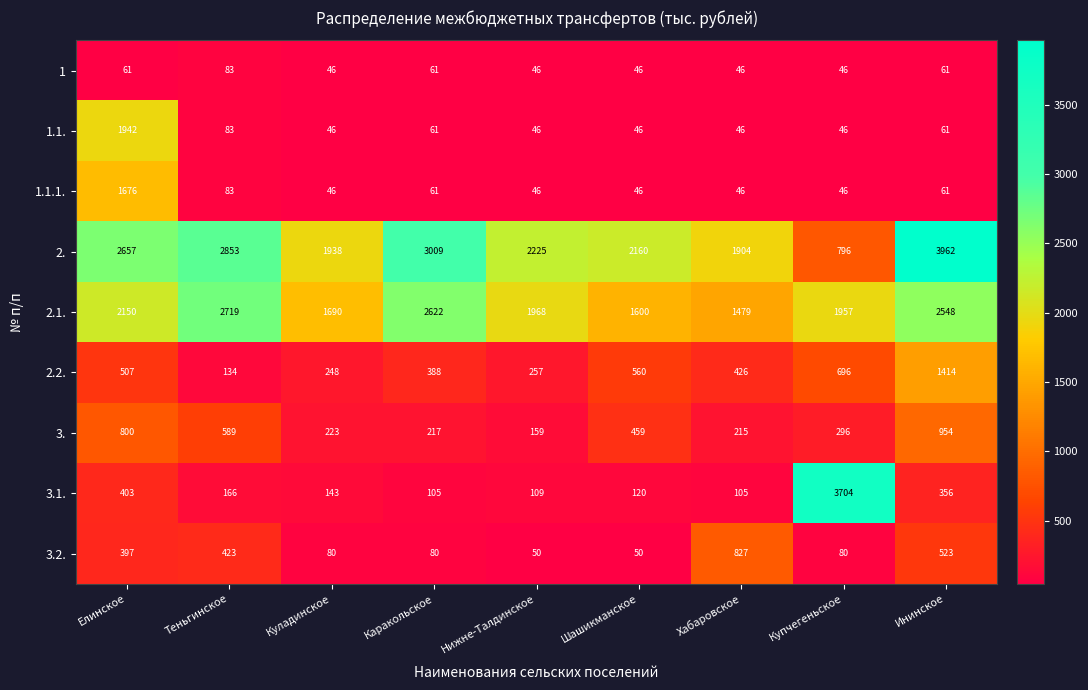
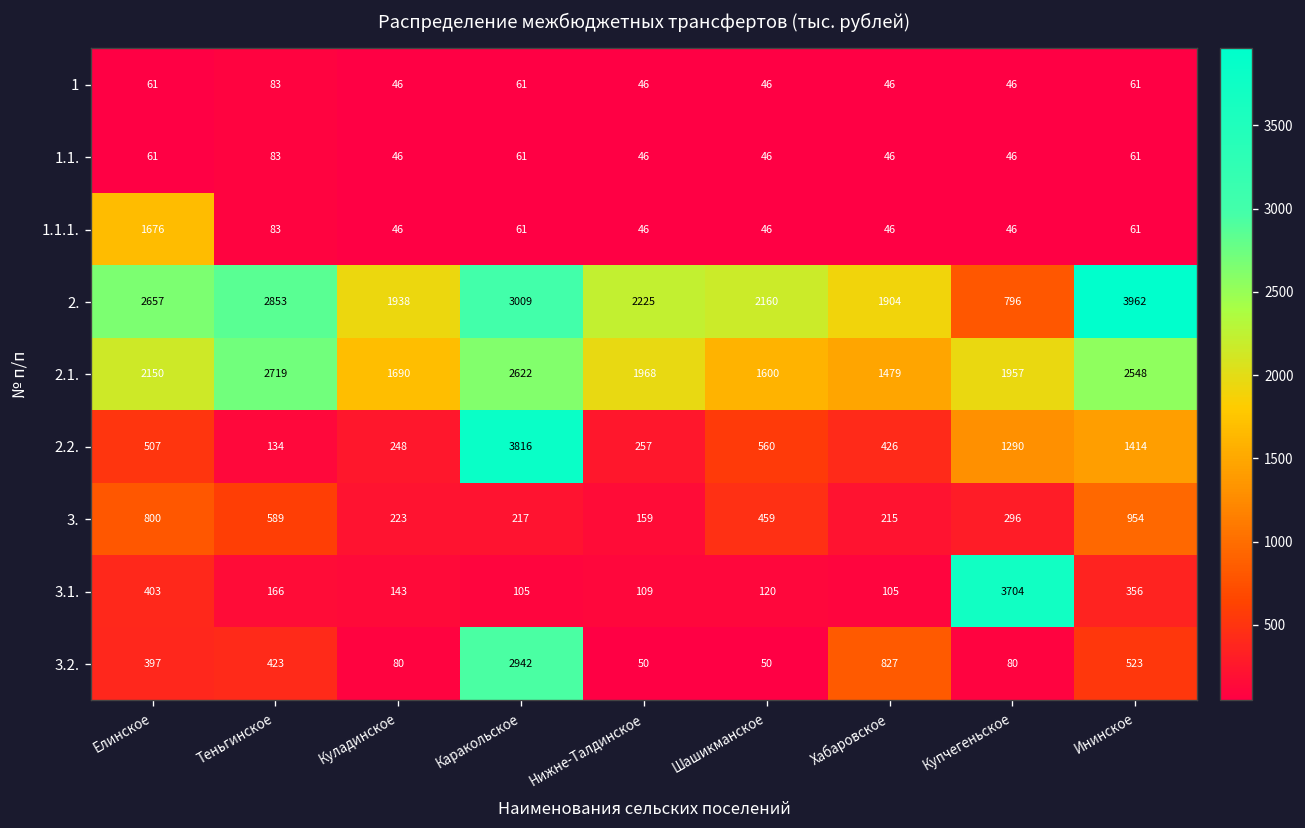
1.1., Елинское: 1942 -> 61
2.2., Каракольское: 388 -> 3816
2.2., Купчегеньское: 696 -> 1290
3.2., Каракольское: 80 -> 2942
